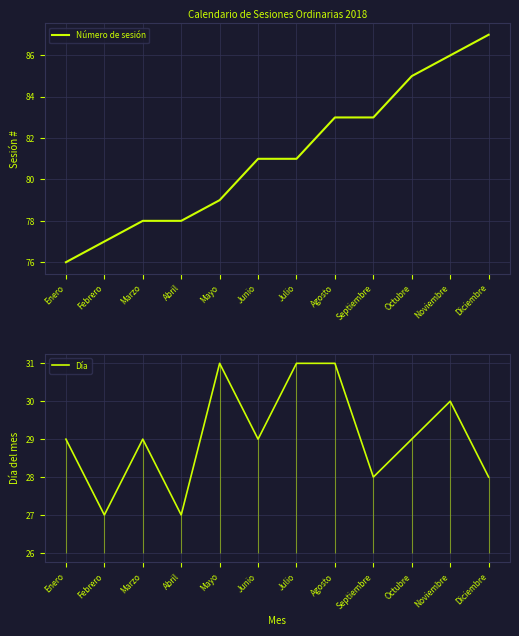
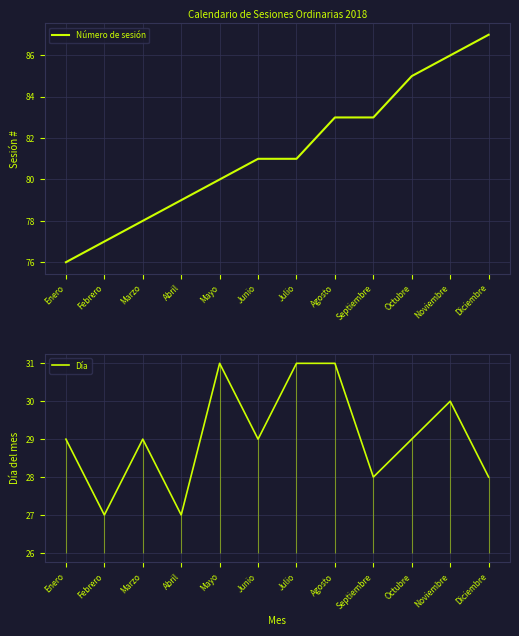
Calendario de Sesiones Ordinarias 2018, Abril: 78 -> 79
Calendario de Sesiones Ordinarias 2018, Mayo: 79 -> 80
